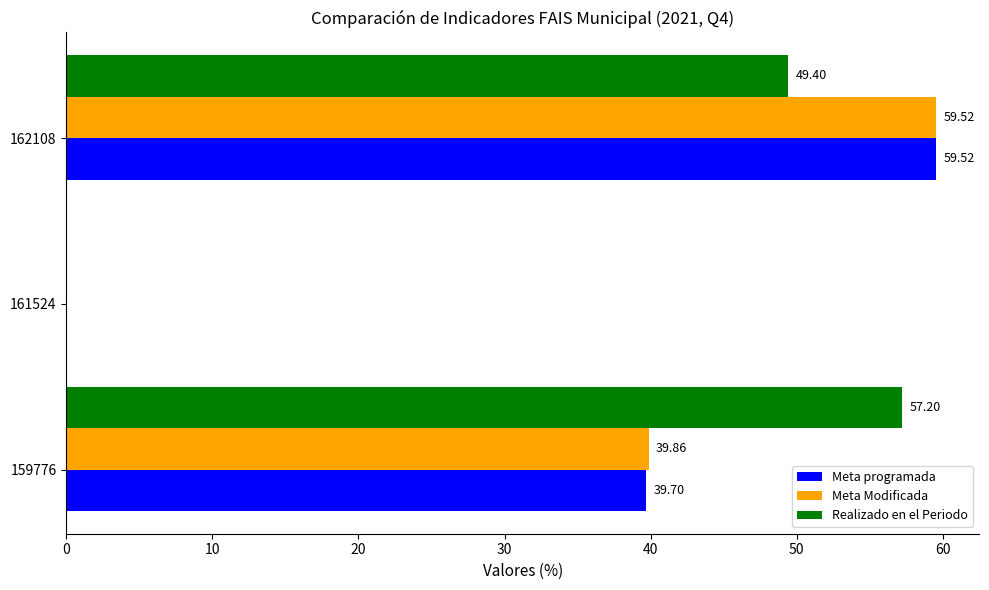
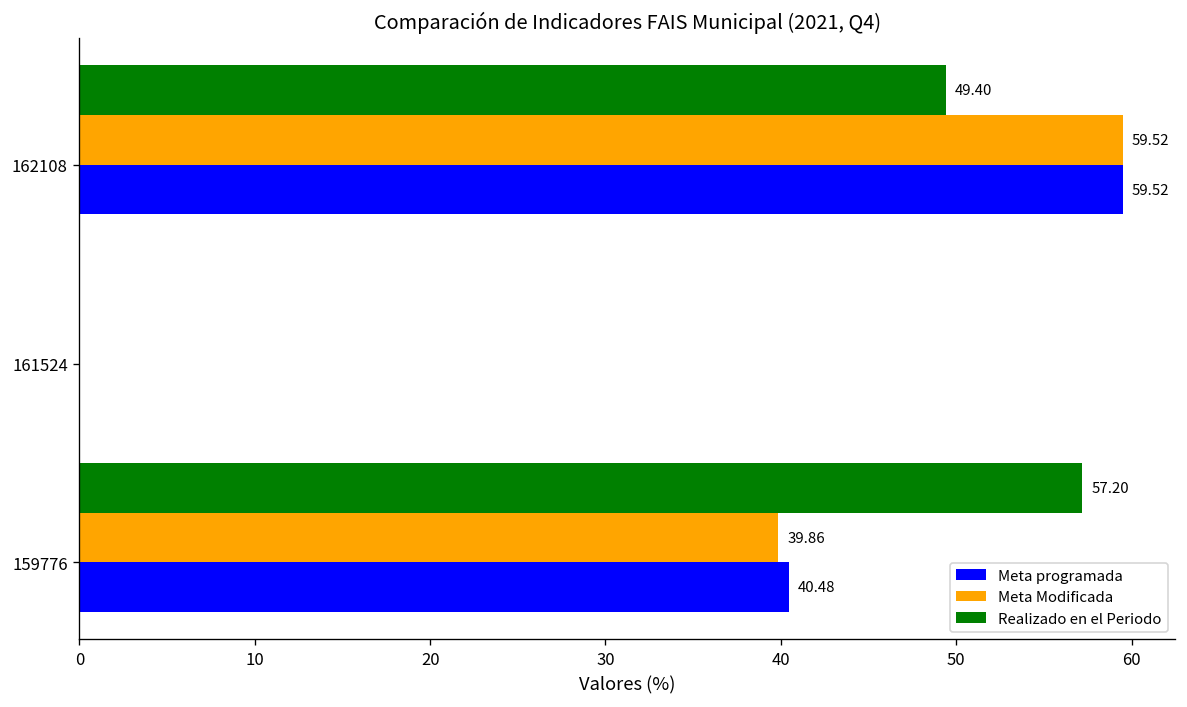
Meta programada, 159776: 39.70 -> 40.48
